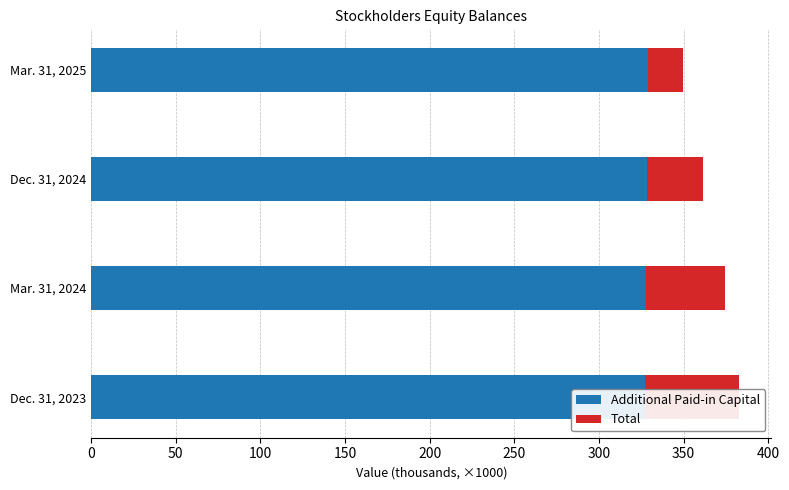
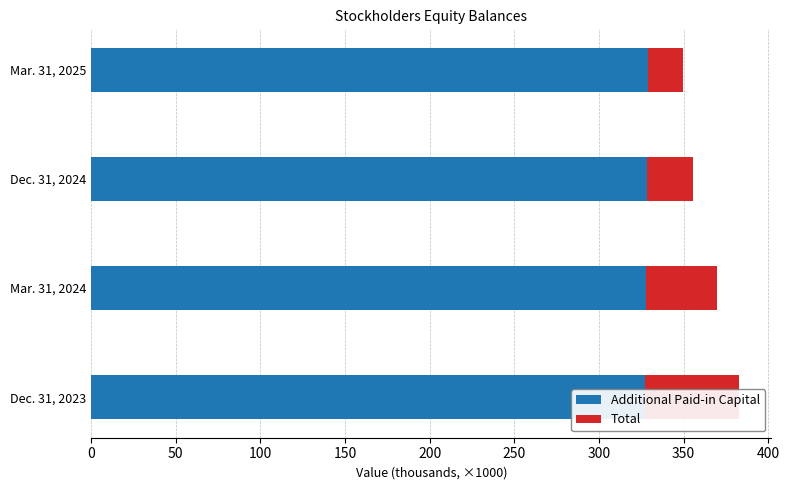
Total, Dec. 31, 2024: 33 -> 27
Total, Mar. 31, 2024: 47 -> 42
